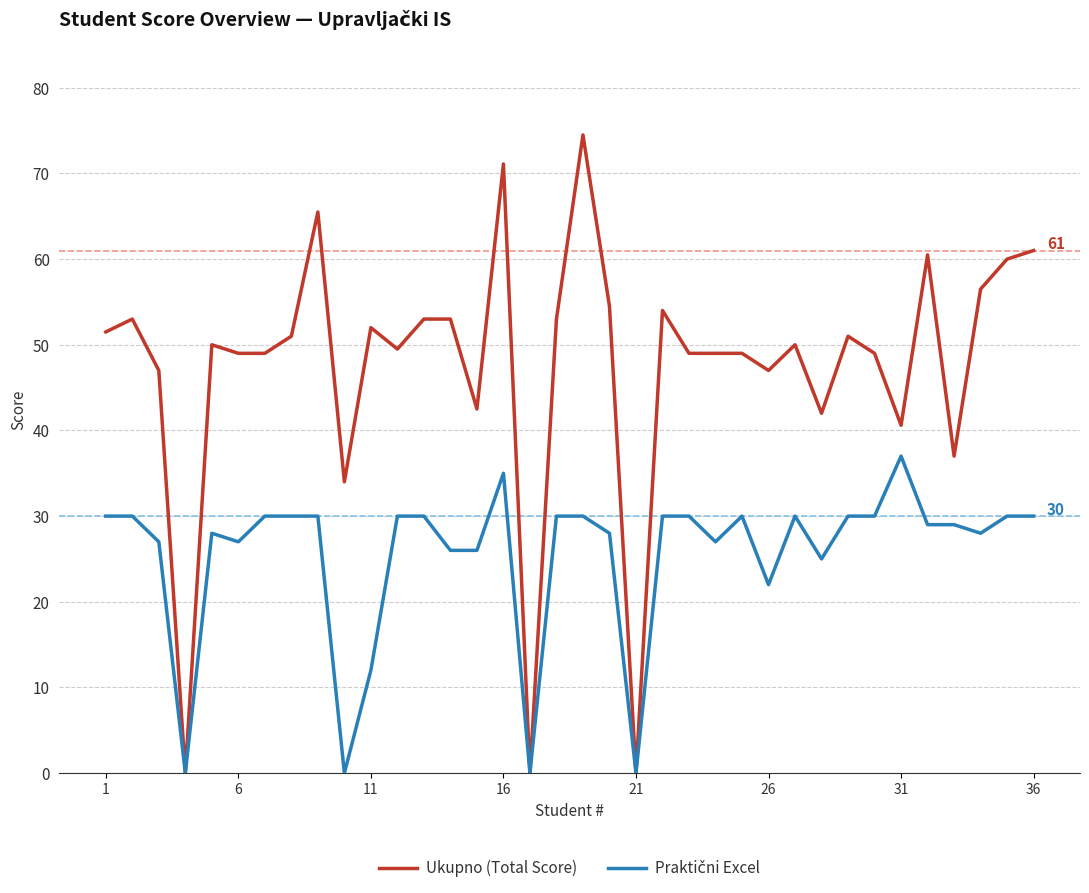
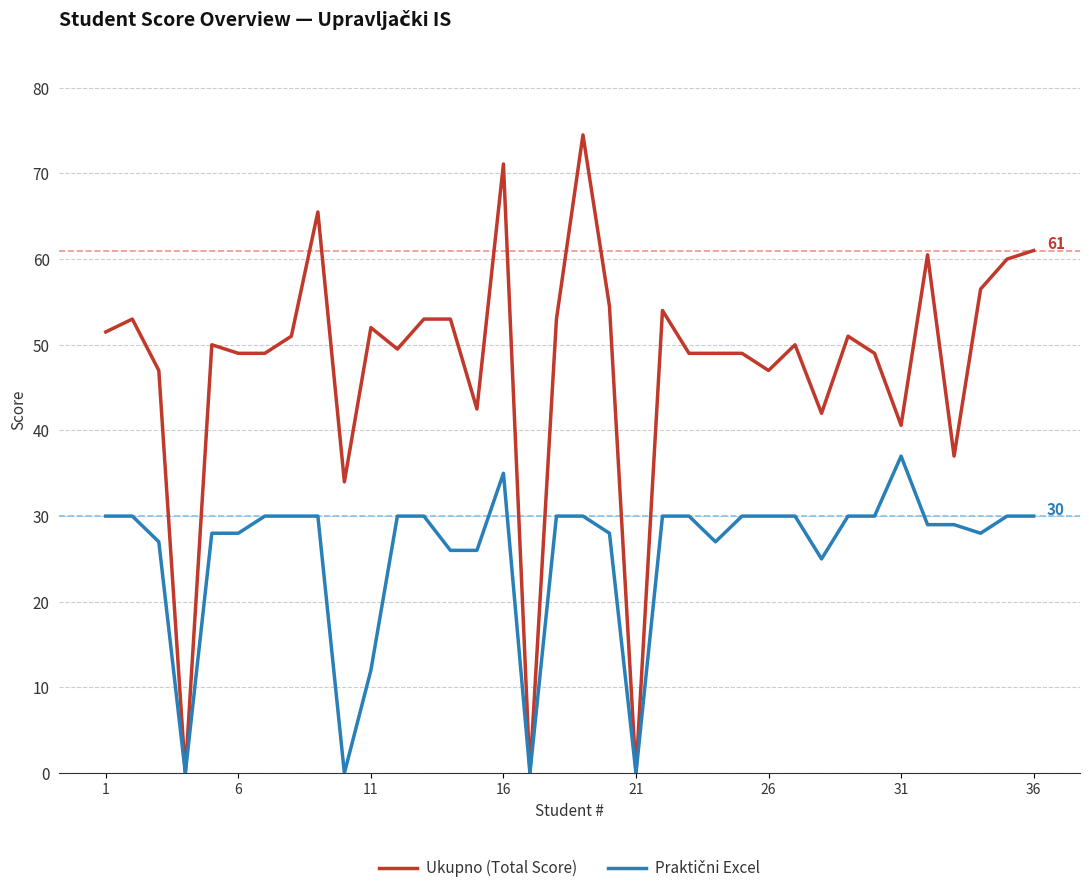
Praktični Excel, 6: 27 -> 28
Praktični Excel, 26: 22 -> 30
